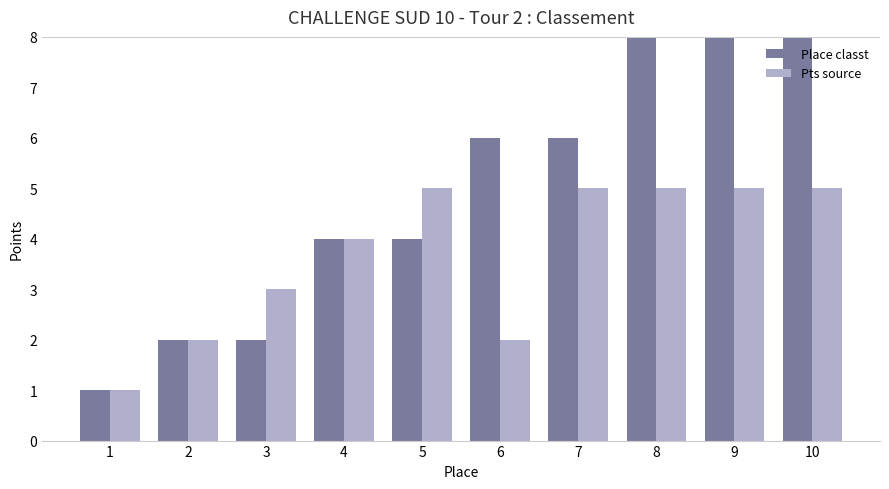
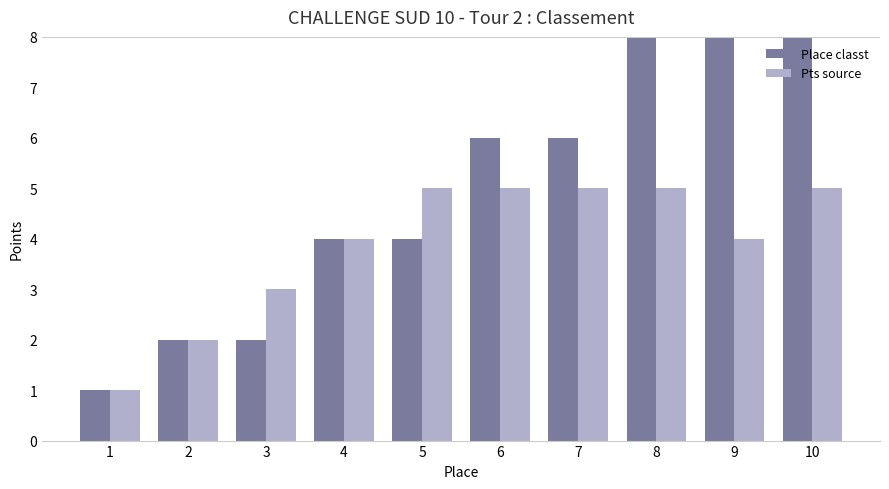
Pts source, 6: 2 -> 5
Pts source, 9: 5 -> 4
